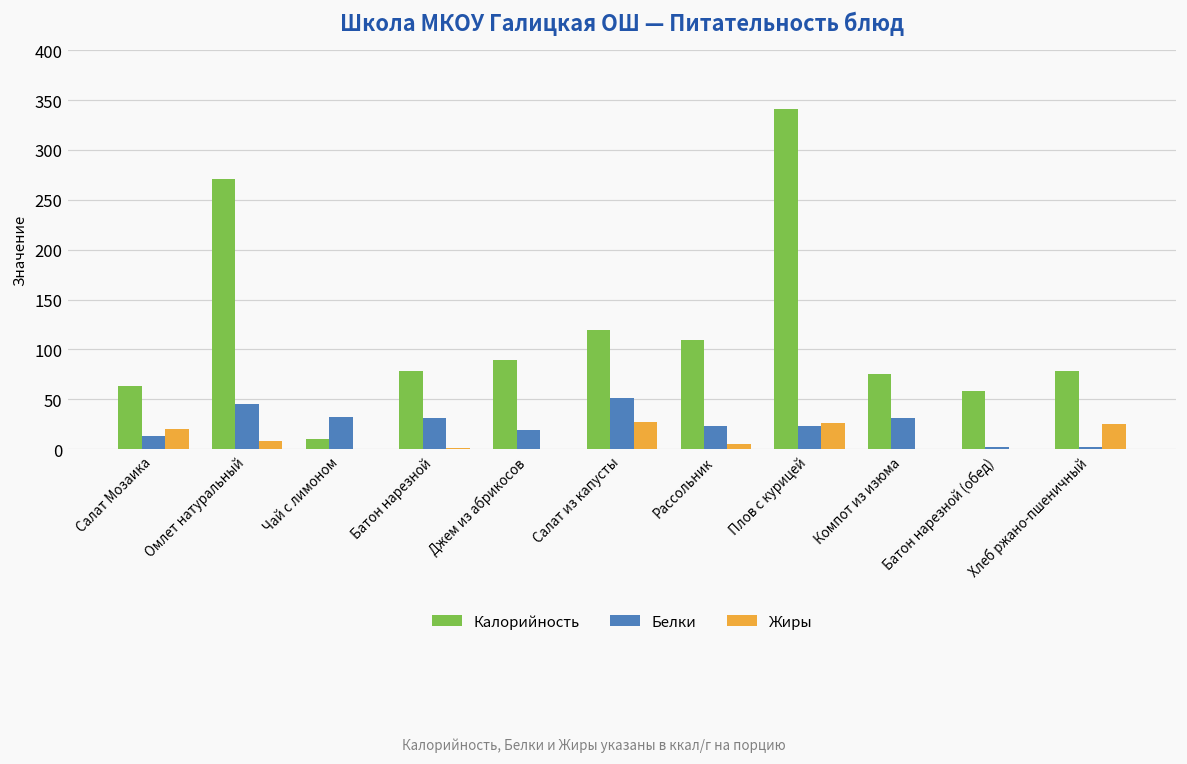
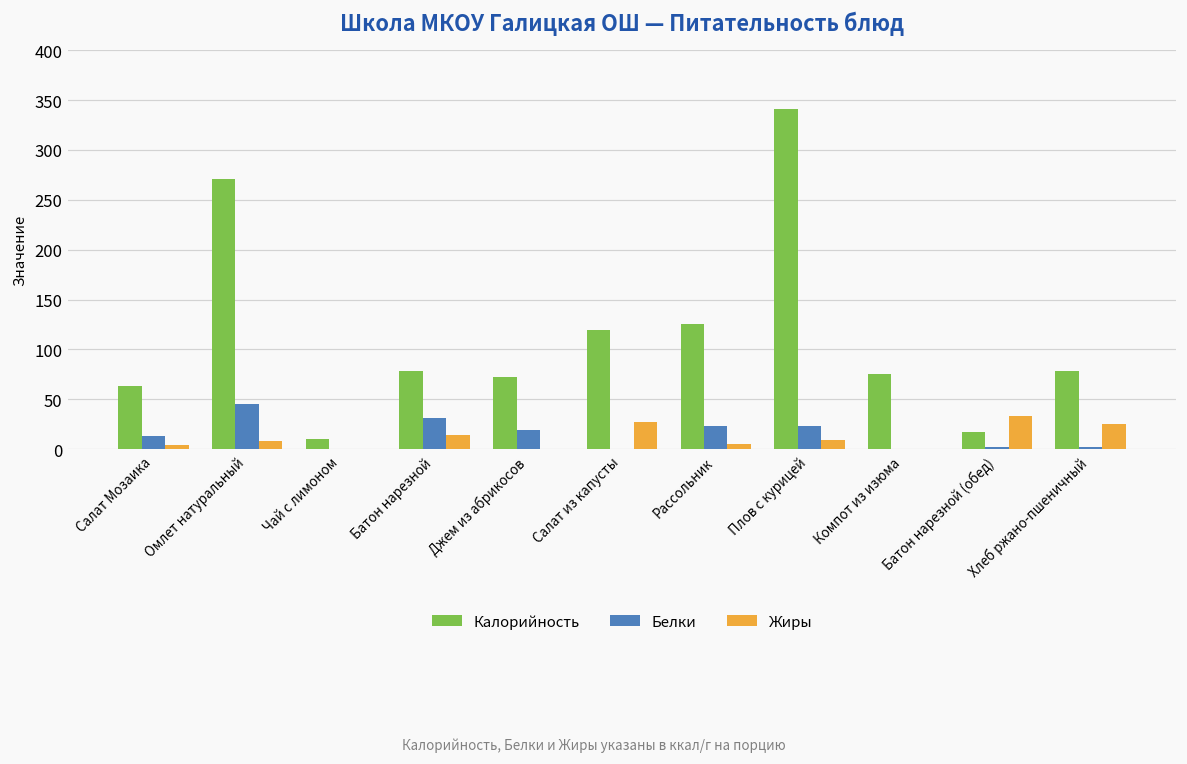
Жиры, Салат Мозаика: 20 -> 0
Белки, Чай с лимоном: 30 -> 0
Жиры, Батон нарезной: 0 -> 10
Калорийность, Джем из абрикосов: 90 -> 70
Белки, Салат из капусты: 50 -> 0
Калорийность, Рассольник: 110 -> 130
Жиры, Плов с курицей: 30 -> 10
Белки, Компот из изюма: 30 -> 0
Калорийность, Батон нарезной (обед): 60 -> 20
Жиры, Батон нарезной (обед): 0 -> 30
